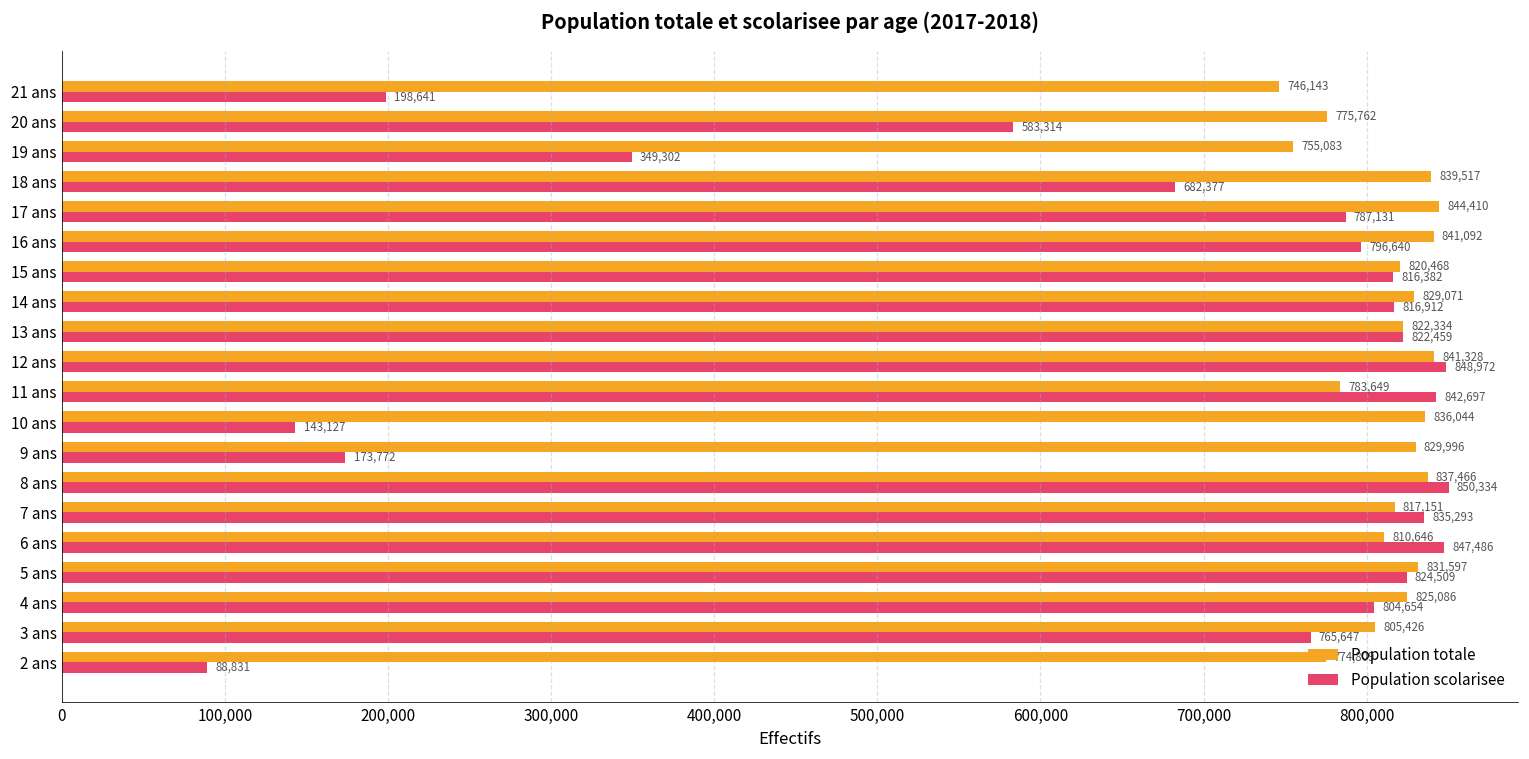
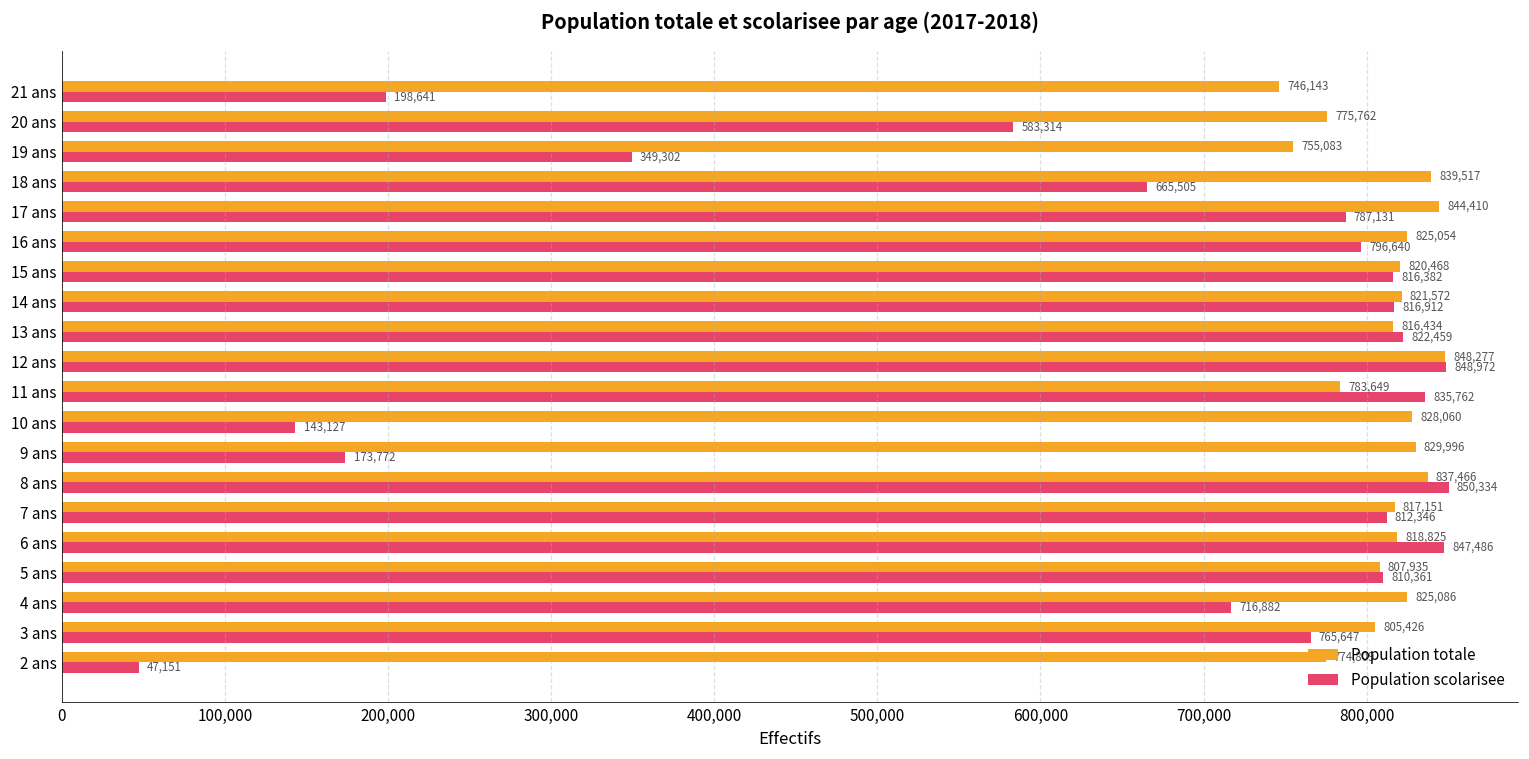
Population scolarisee, 18 ans: 682,377 -> 665,505
Population totale, 16 ans: 841,092 -> 825,054
Population totale, 14 ans: 829,071 -> 821,572
Population totale, 13 ans: 822,334 -> 816,434
Population totale, 12 ans: 841,328 -> 848,277
Population scolarisee, 11 ans: 842,697 -> 835,762
Population totale, 10 ans: 836,044 -> 828,060
Population scolarisee, 7 ans: 835,293 -> 812,346
Population totale, 6 ans: 810,646 -> 818,825
Population totale, 5 ans: 831,597 -> 807,935
Population scolarisee, 5 ans: 824,509 -> 810,361
Population scolarisee, 4 ans: 804,654 -> 716,882
Population scolarisee, 2 ans: 88,831 -> 47,151
